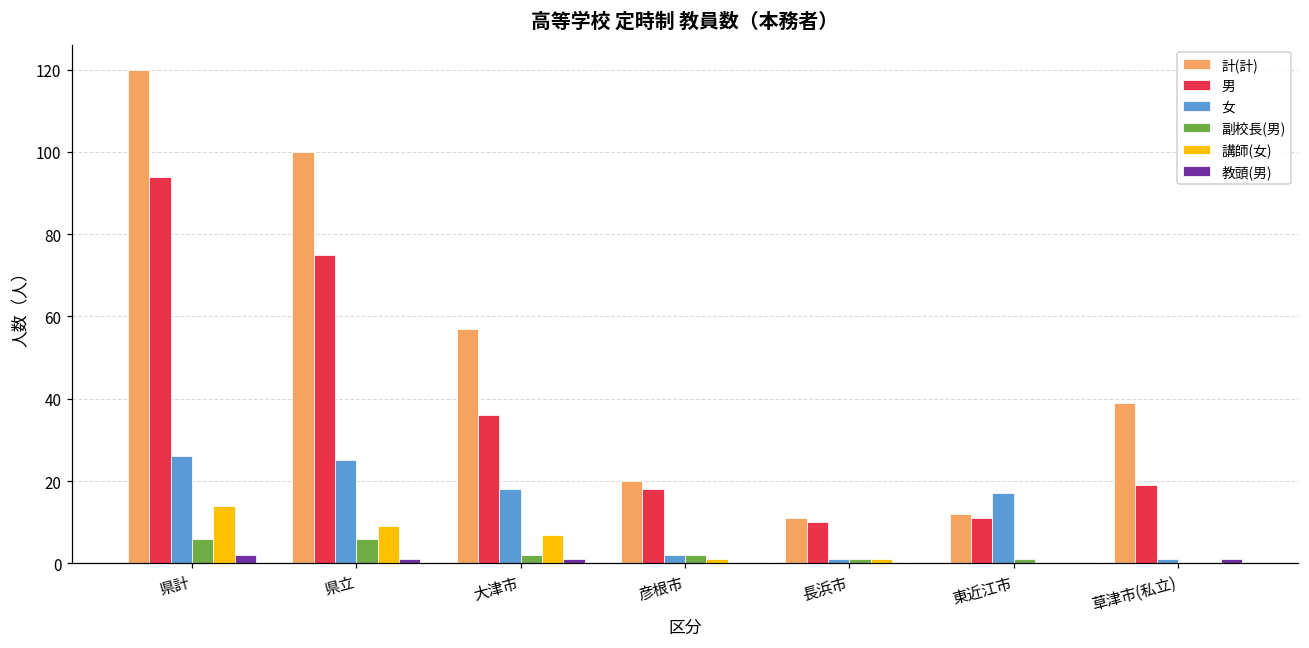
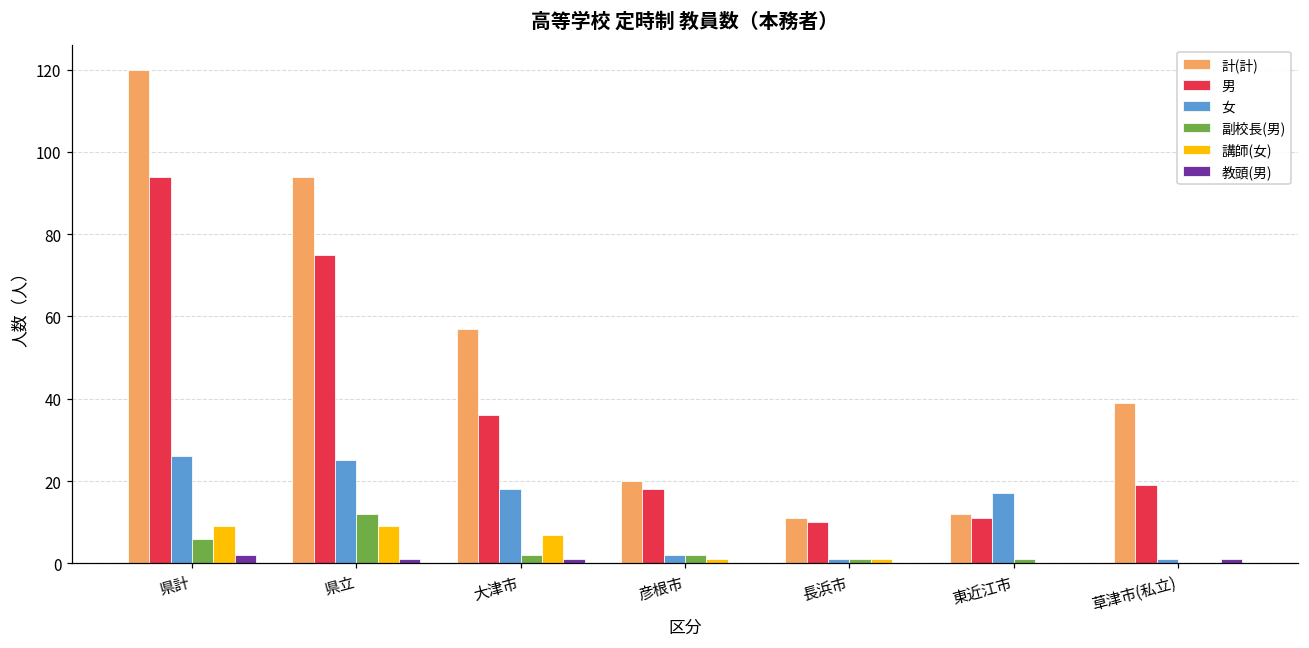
講師(女), 県計: 14 -> 9
計(計), 県立: 100 -> 94
副校長(男), 県立: 6 -> 12
